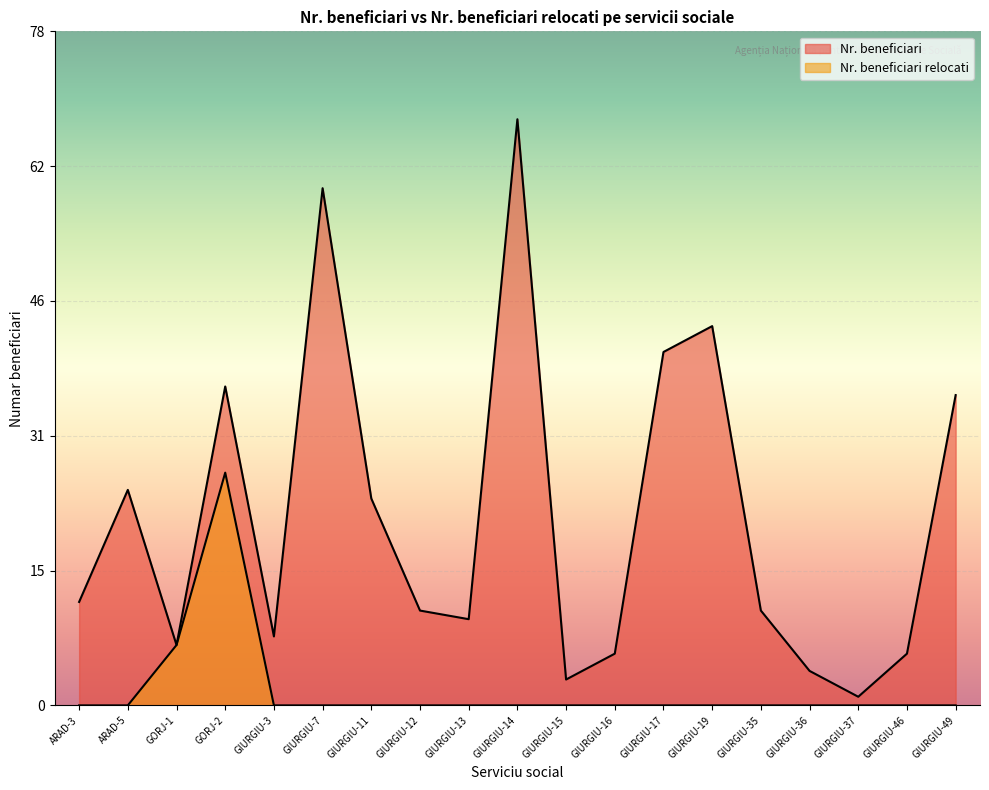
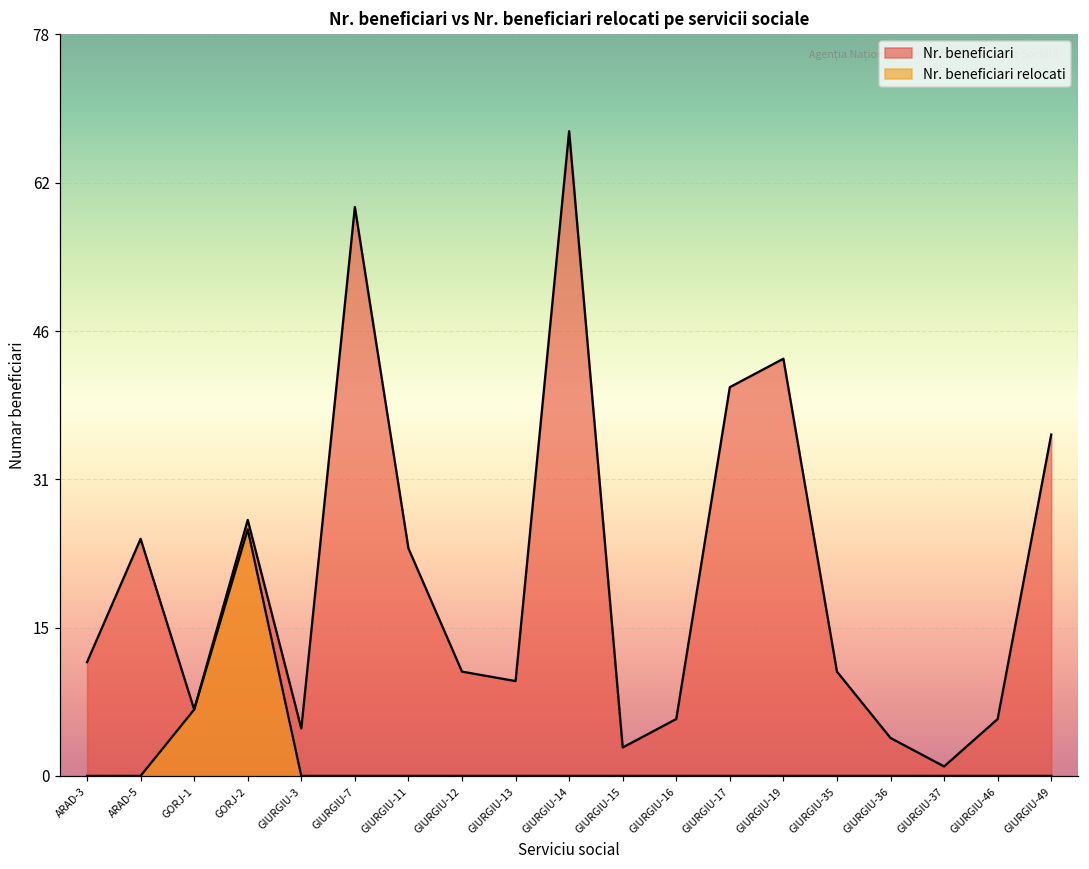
Nr. beneficiari, GORJ-2: 37 -> 27
Nr. beneficiari relocati, GORJ-2: 27 -> 26
Nr. beneficiari, GIURGIU-3: 8 -> 5
